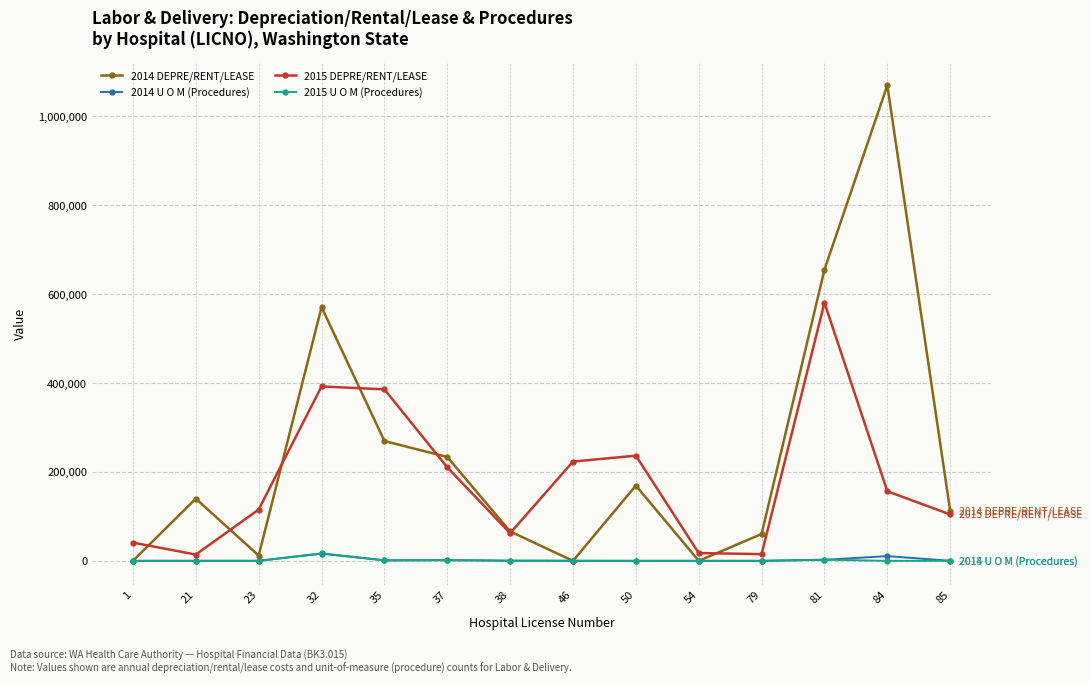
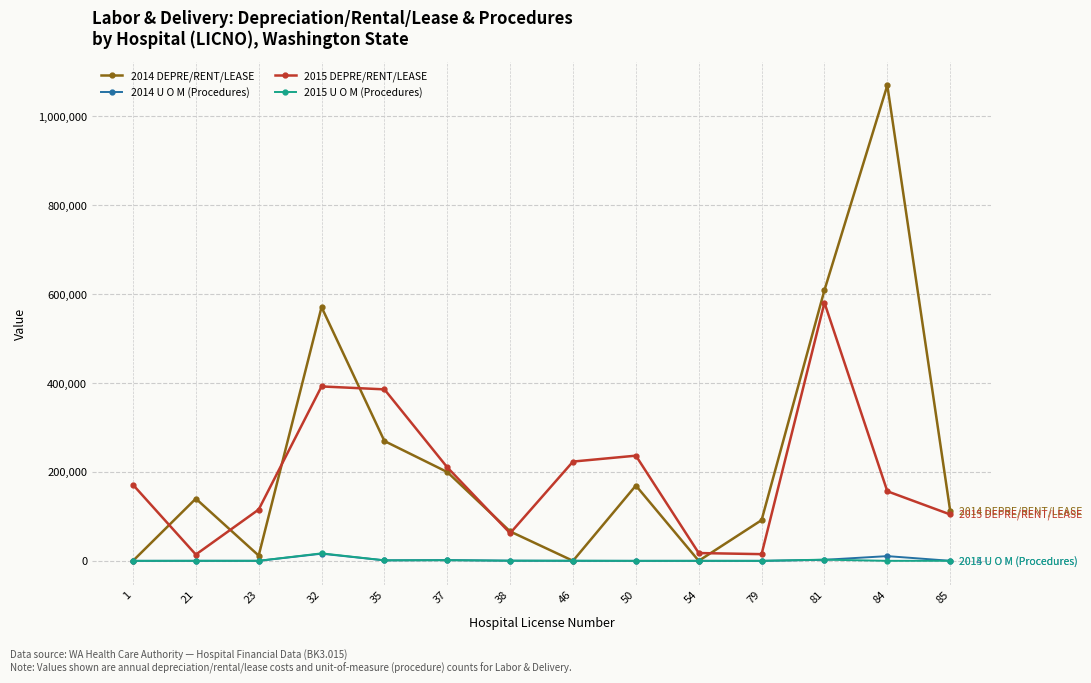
2015 DEPRE/RENT/LEASE, 1: 40,000 -> 170,000
2014 DEPRE/RENT/LEASE, 37: 230,000 -> 200,000
2014 DEPRE/RENT/LEASE, 79: 60,000 -> 90,000
2014 DEPRE/RENT/LEASE, 81: 650,000 -> 610,000
